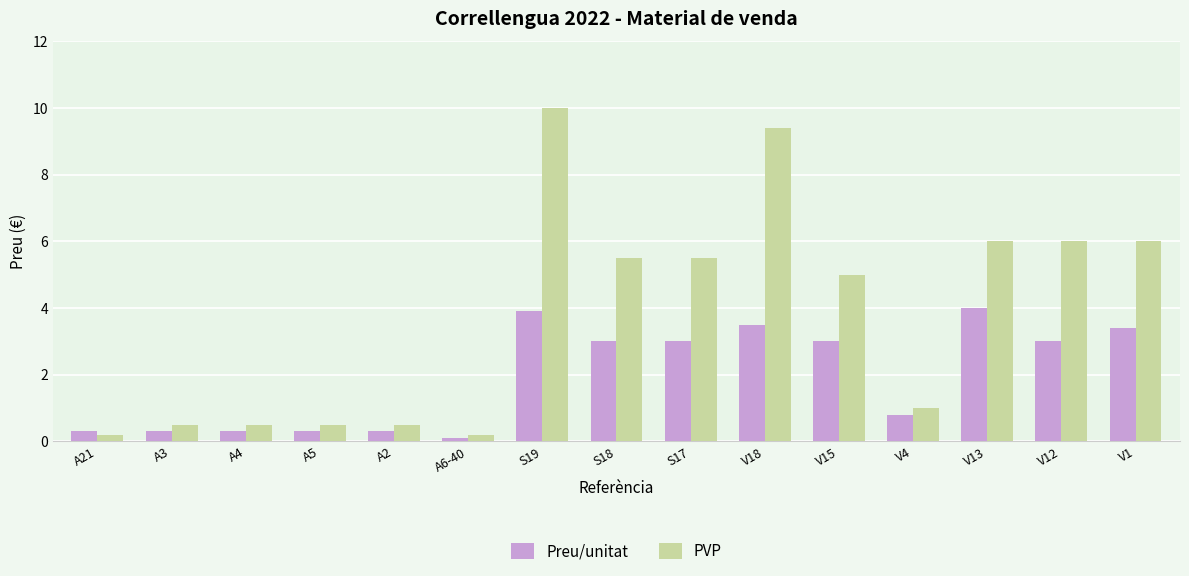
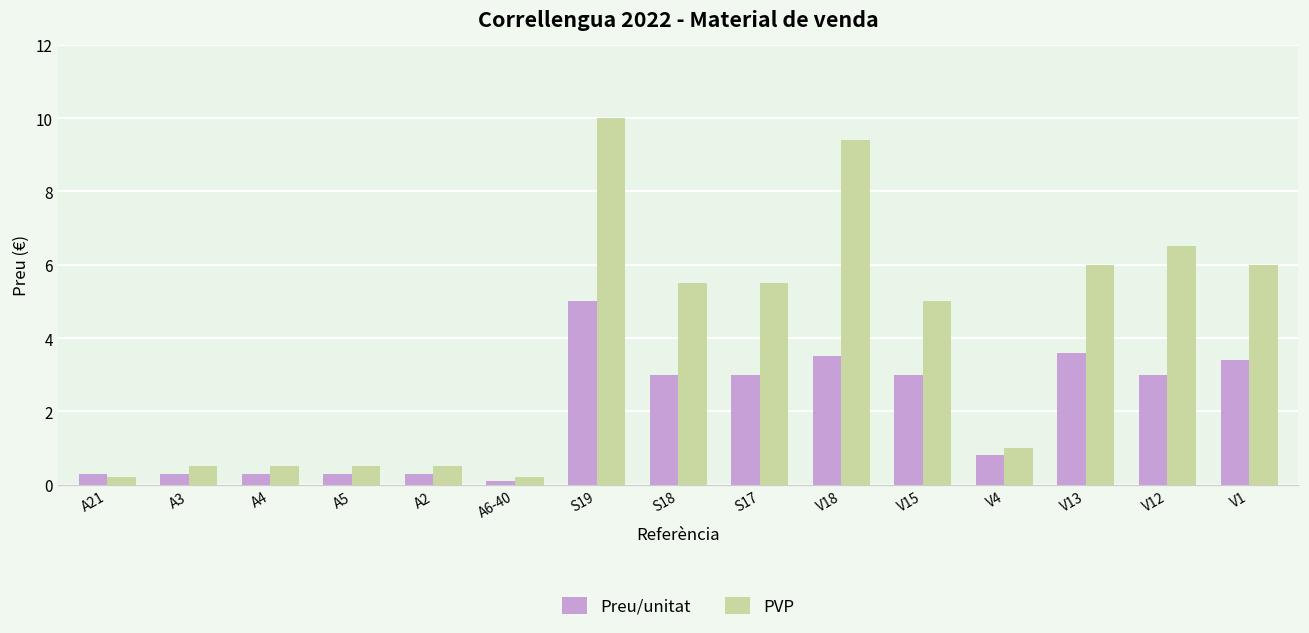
Preu/unitat, S19: 3.9 -> 5.0
Preu/unitat, V13: 4.0 -> 3.6
PVP, V12: 6.0 -> 6.5
